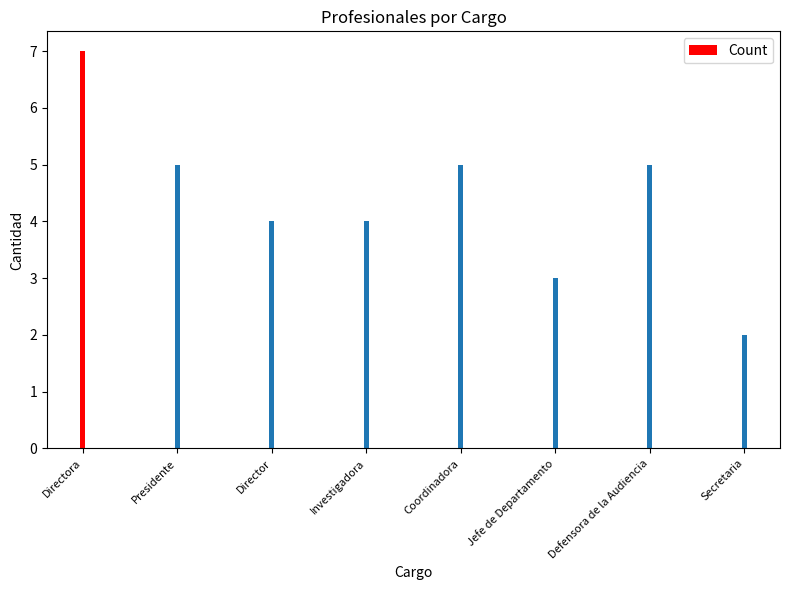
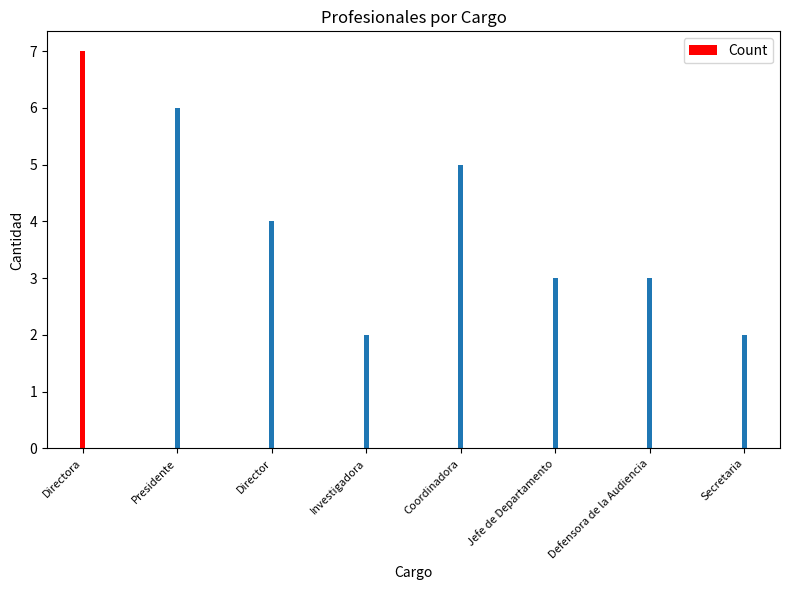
Presidente: 5 -> 6
Investigadora: 4 -> 2
Defensora de la Audiencia: 5 -> 3
